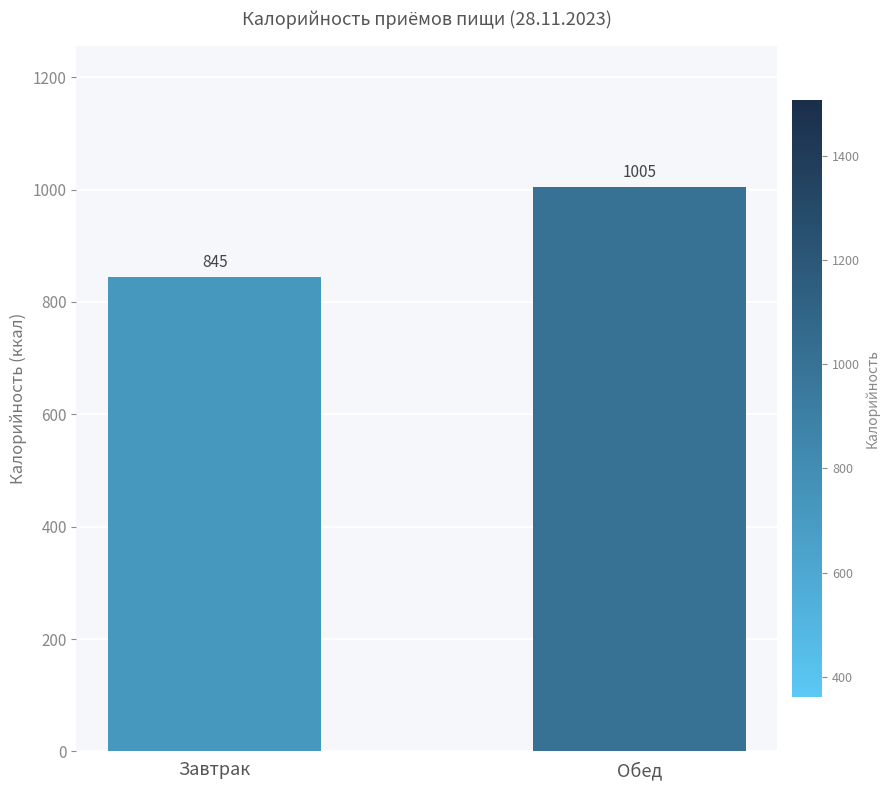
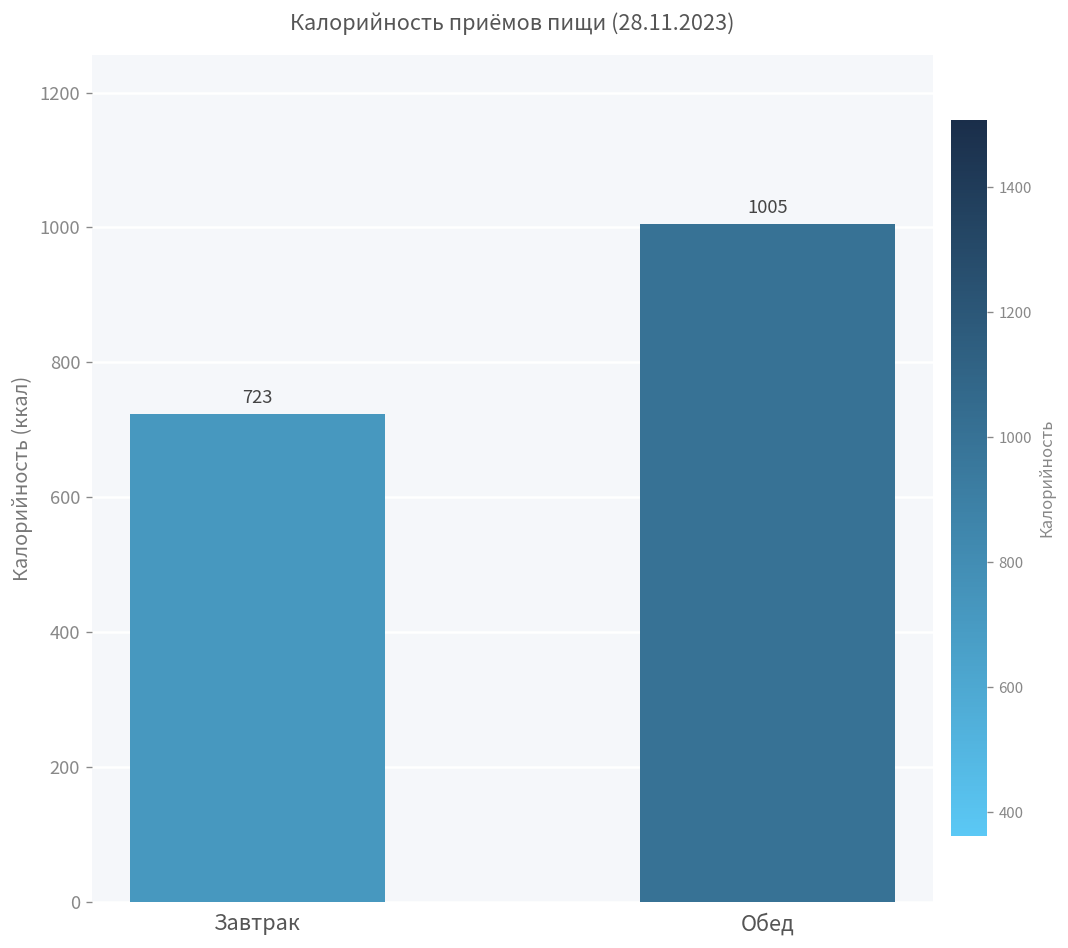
Завтрак: 845 -> 723
